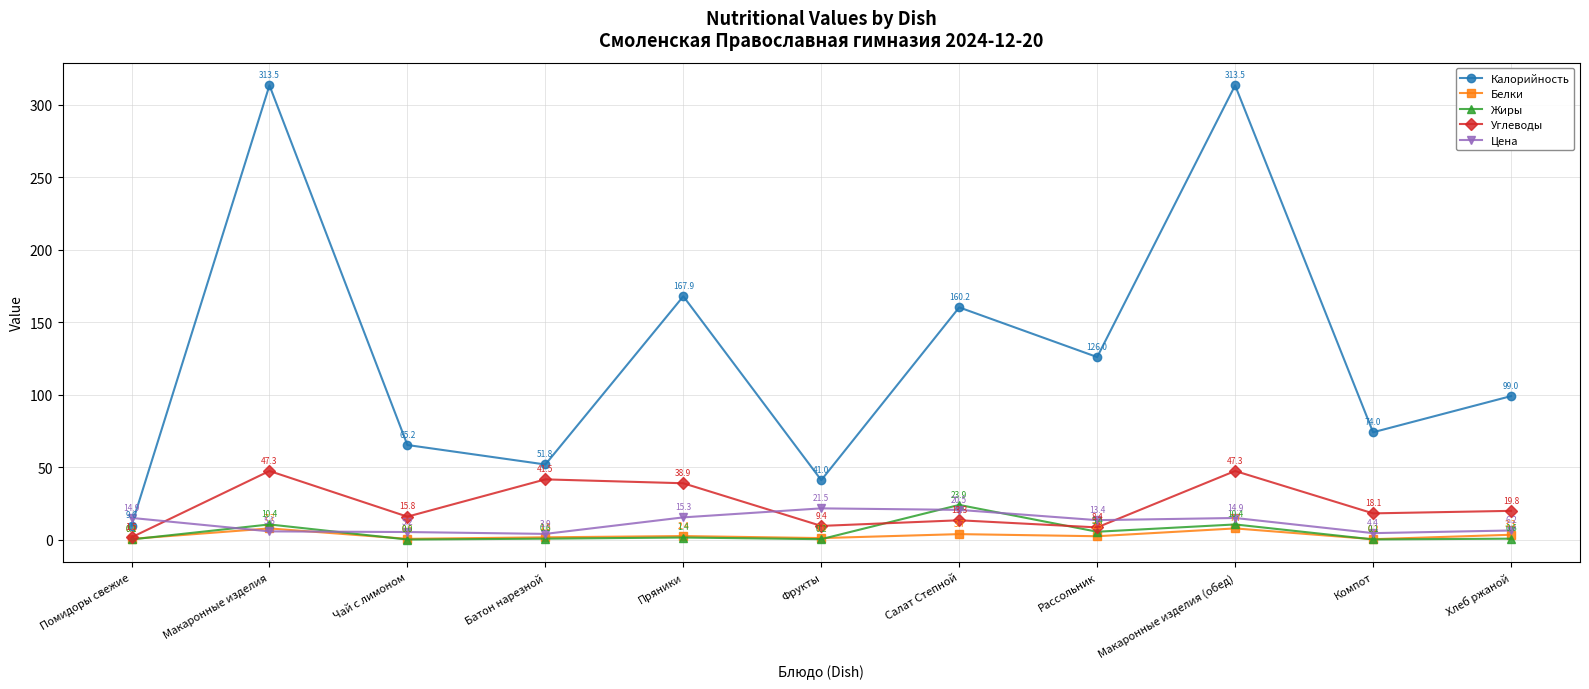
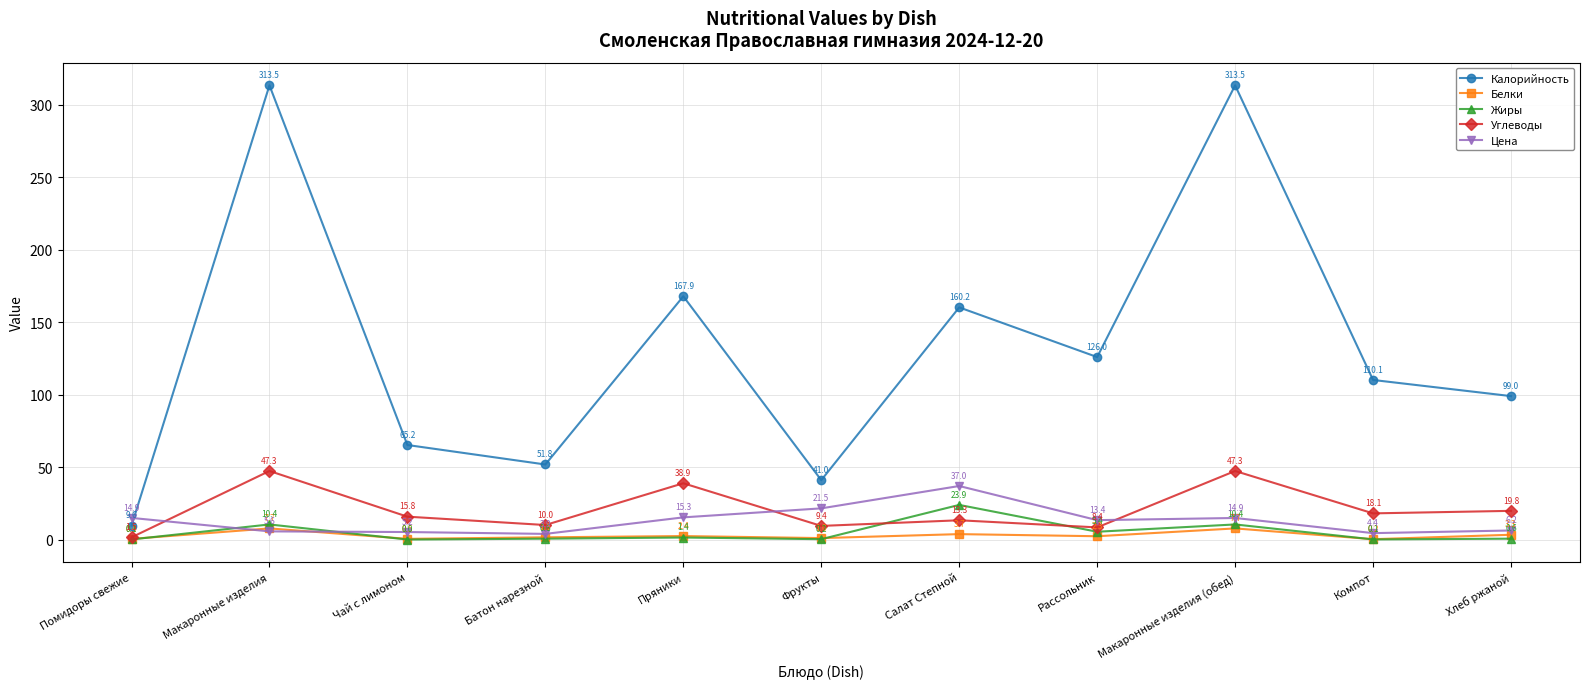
Углеводы, Батон нарезной: 41.5 -> 10.0
Цена, Салат Степной: 20.5 -> 37.0
Калорийность, Компот: 74.0 -> 110.1
